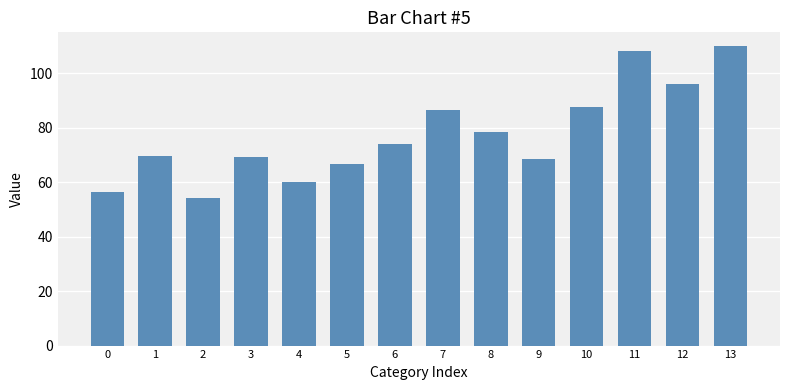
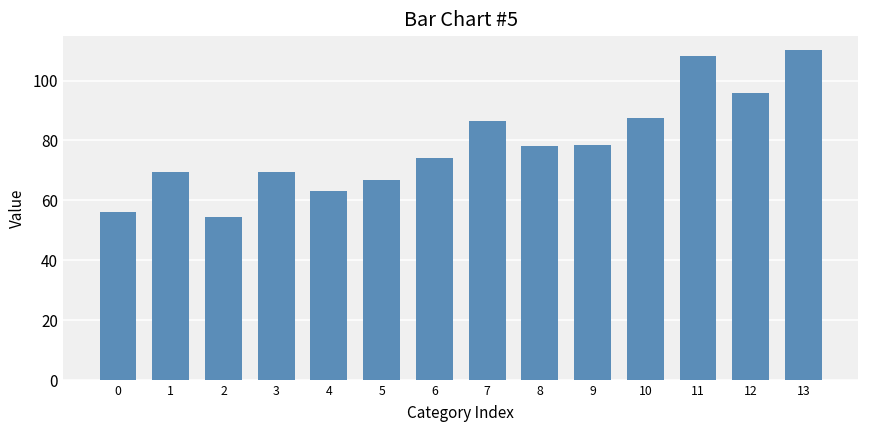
4: 60 -> 63
9: 69 -> 78
